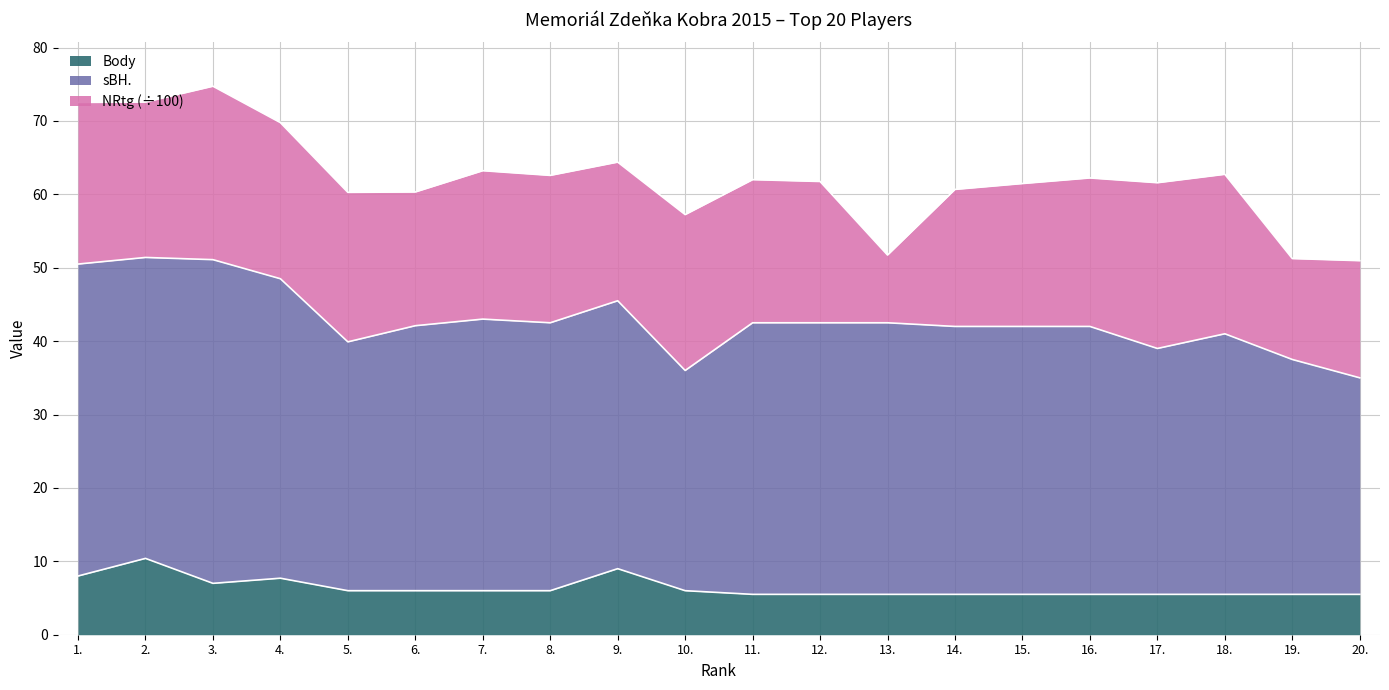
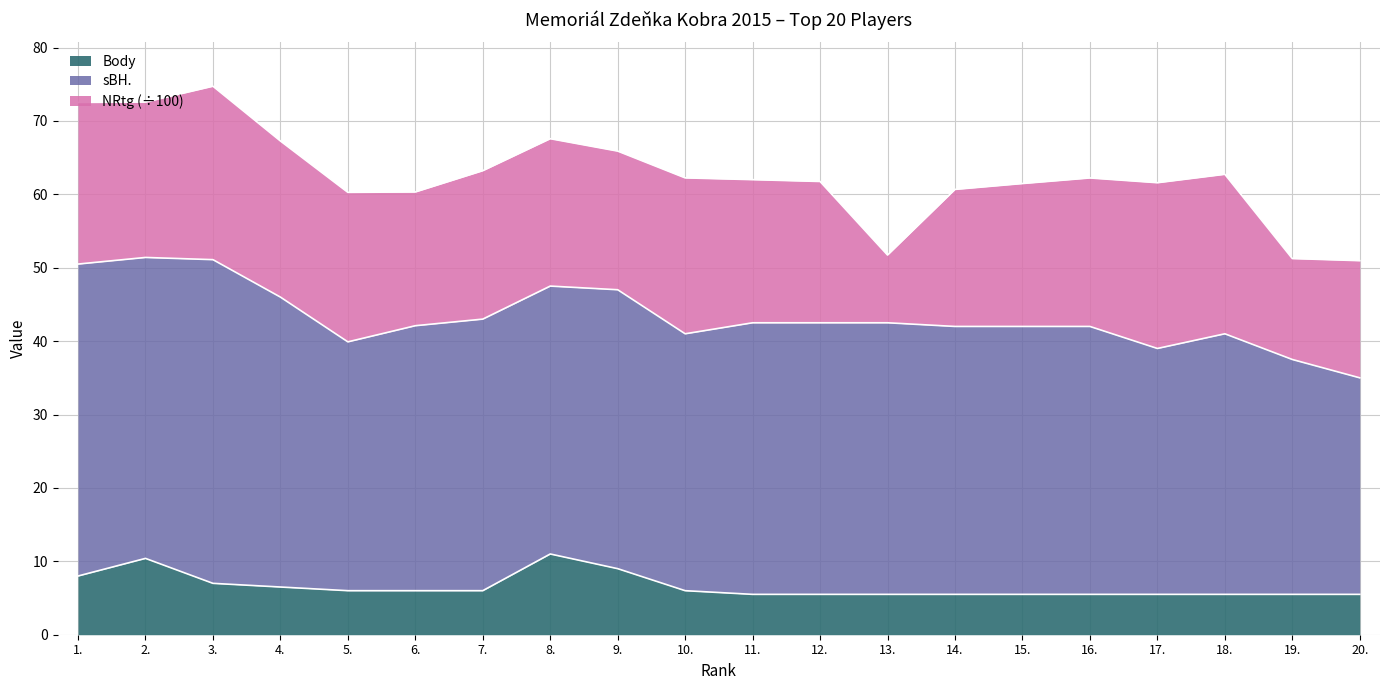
Body, 4.: 8 -> 7
sBH., 4.: 41 -> 40
Body, 8.: 6 -> 11
sBH., 9.: 37 -> 38
sBH., 10.: 30 -> 35
